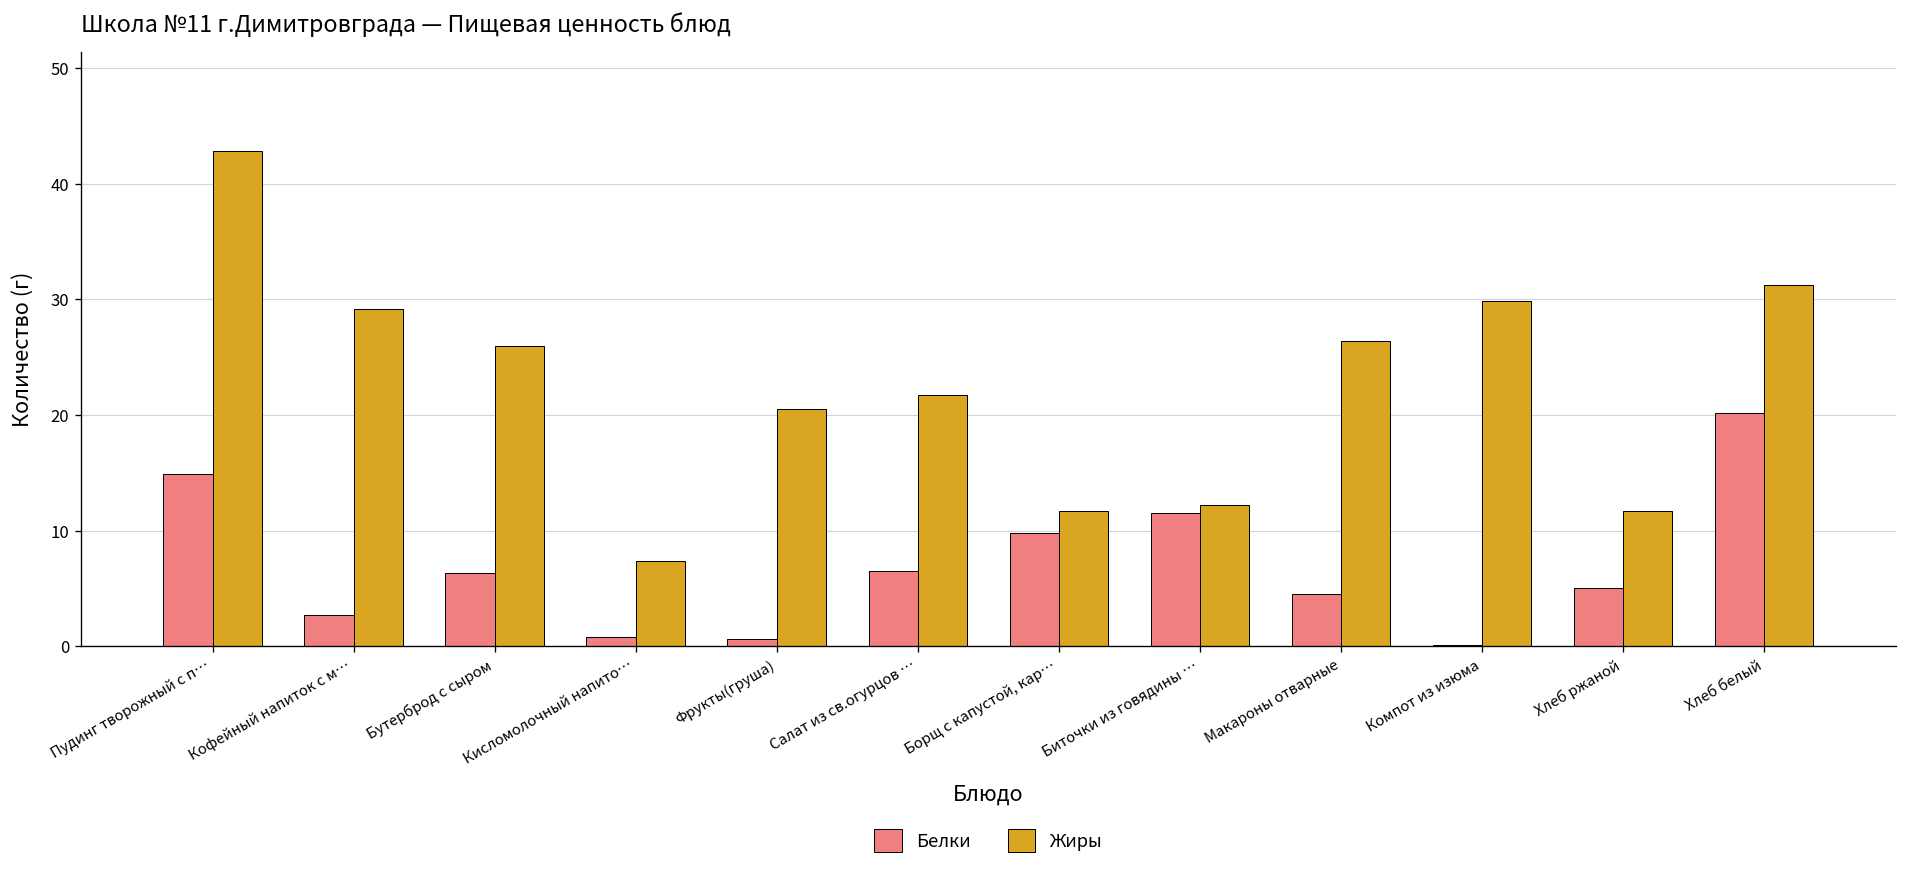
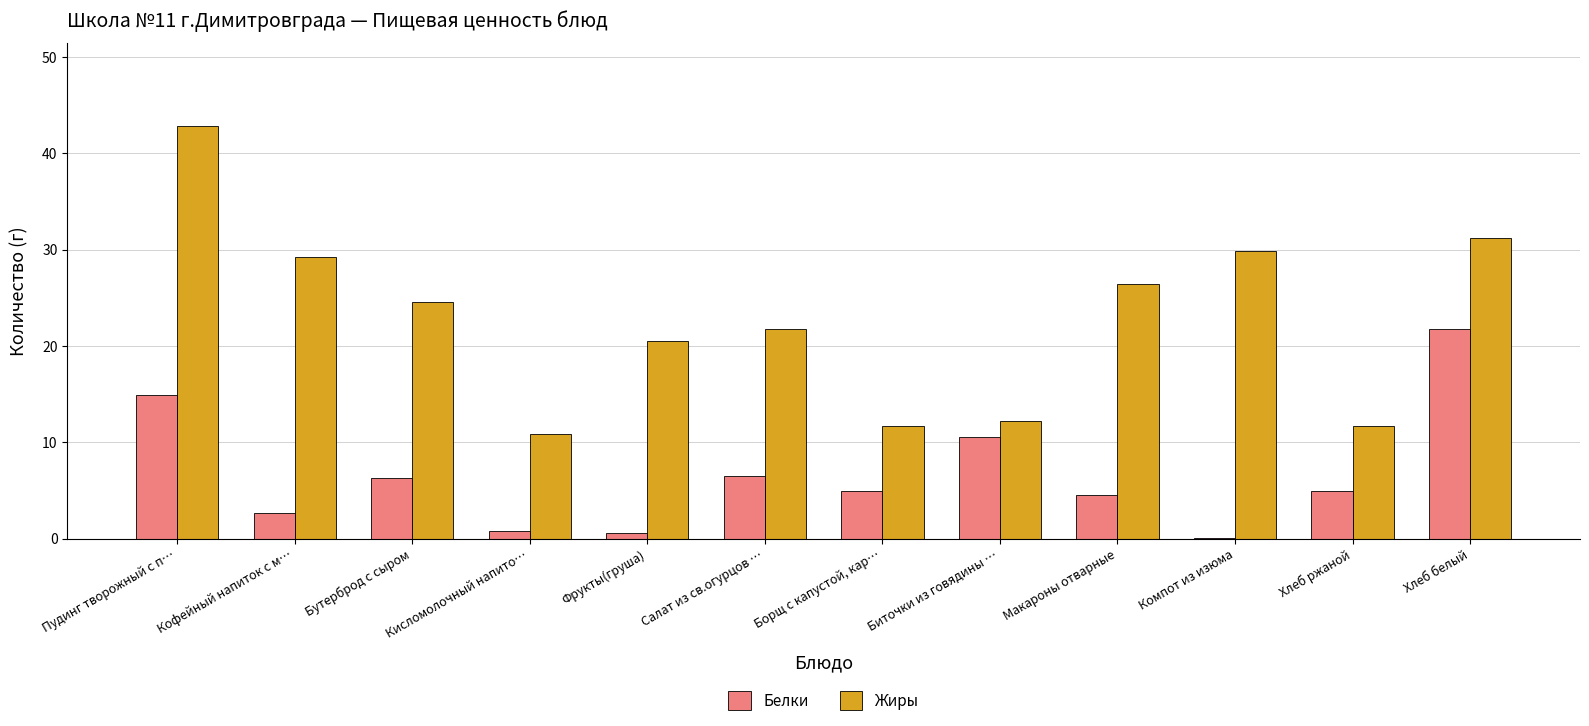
Жиры, Бутерброд с сыром: 26 -> 25
Жиры, Кисломолочный напито…: 7 -> 11
Белки, Борщ с капустой, кар…: 10 -> 5
Белки, Биточки из говядины …: 11.5 -> 10.5
Белки, Хлеб белый: 20 -> 22
